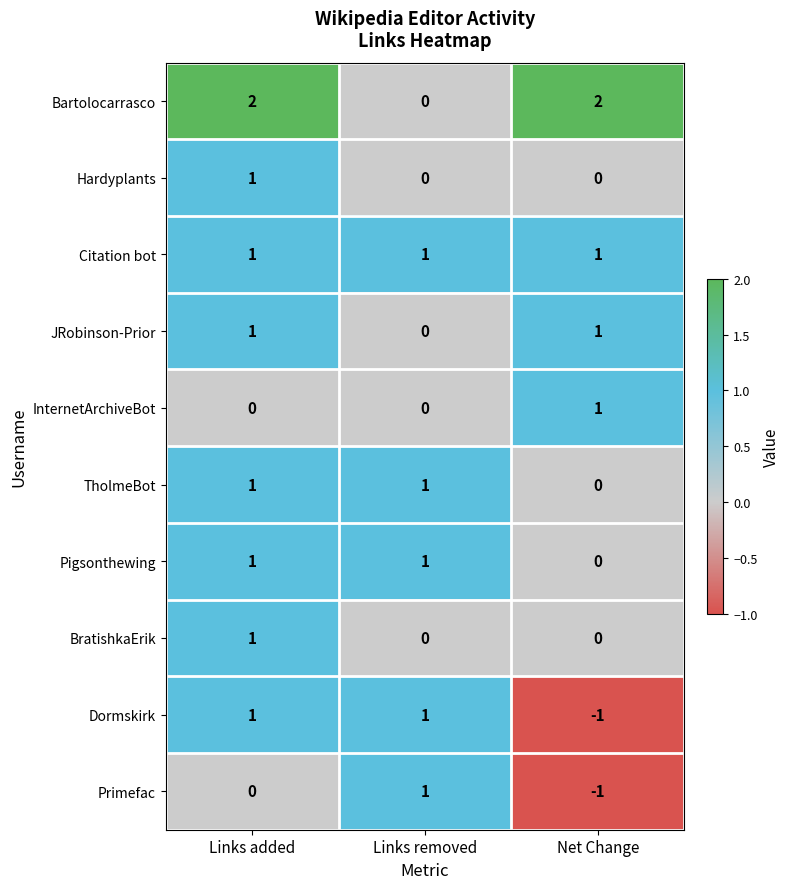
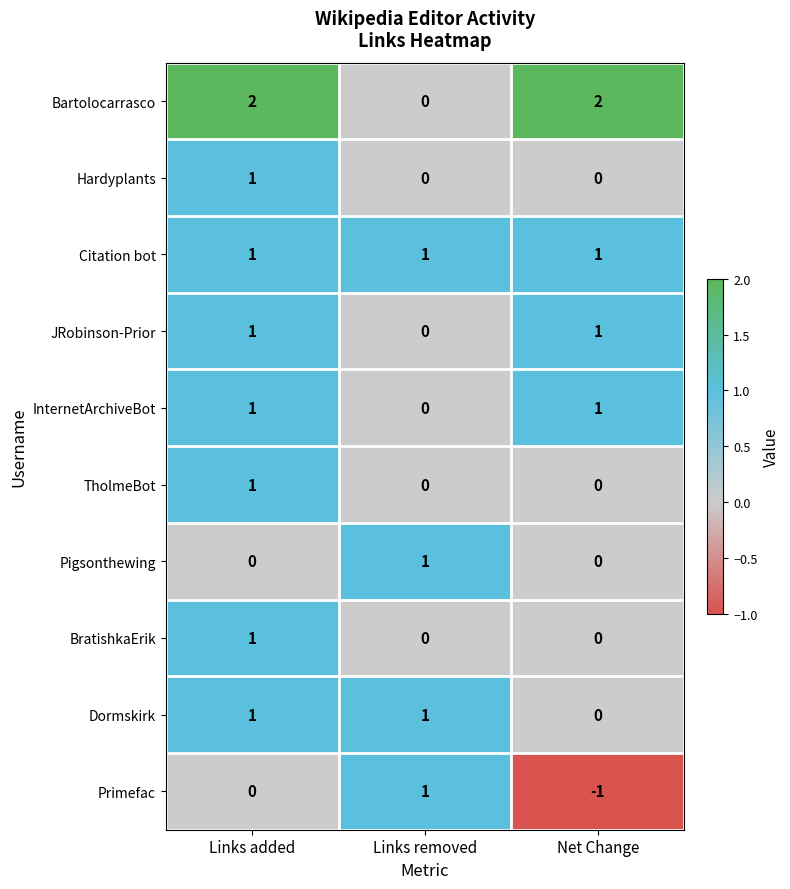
InternetArchiveBot, Links added: 0 -> 1
TholmeBot, Links removed: 1 -> 0
Pigsonthewing, Links added: 1 -> 0
Dormskirk, Net Change: -1 -> 0
